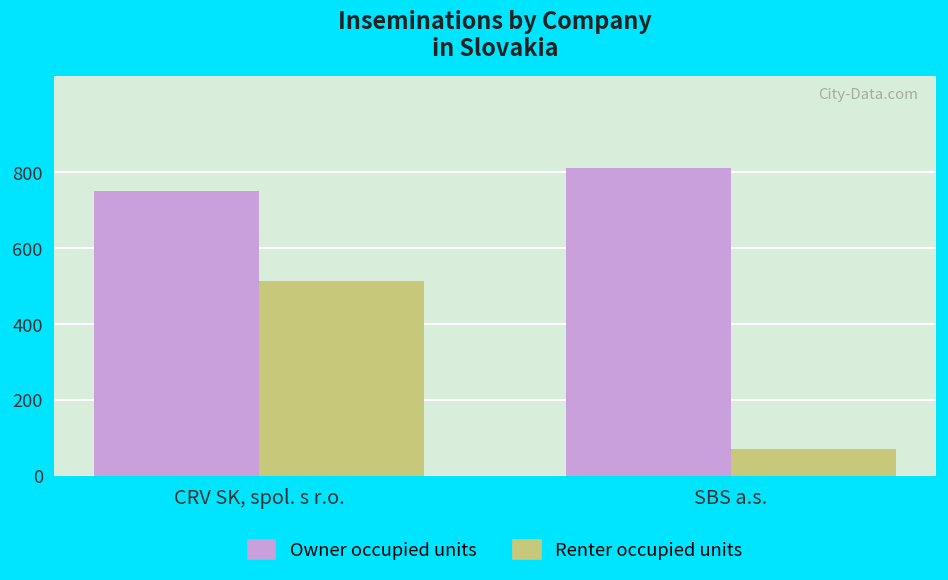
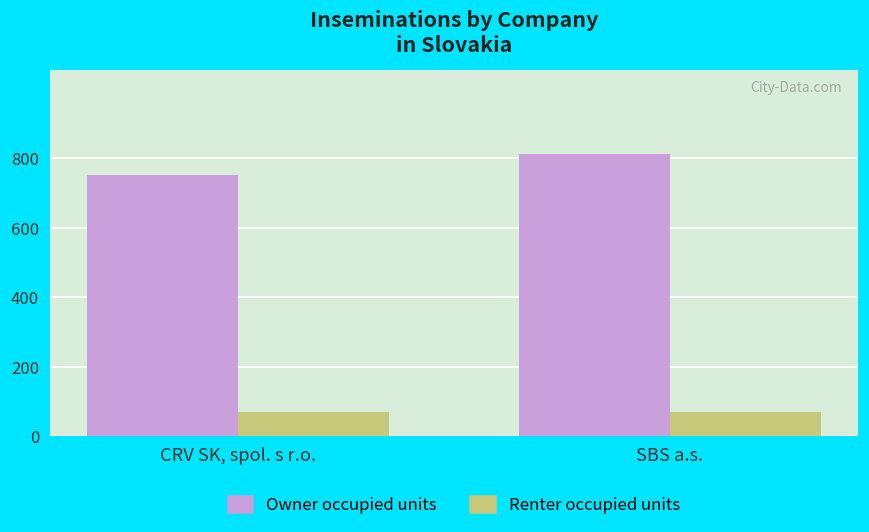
Renter occupied units, CRV SK, spol. s r.o.: 510 -> 70
